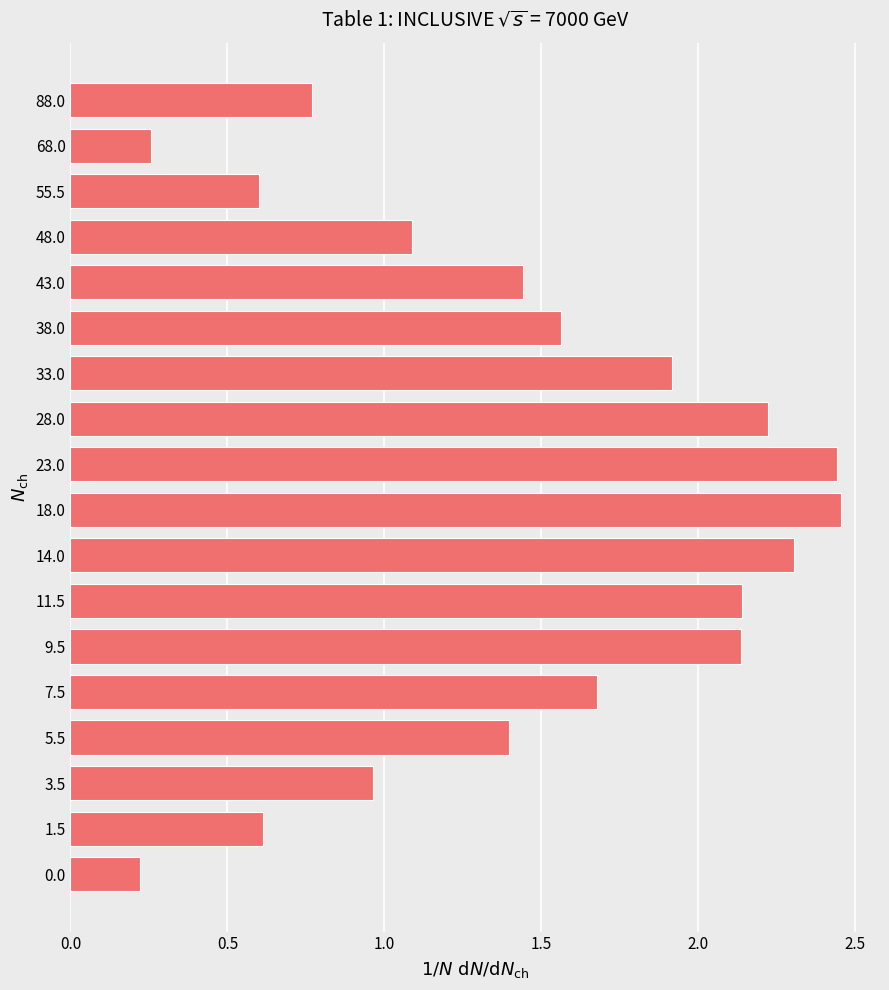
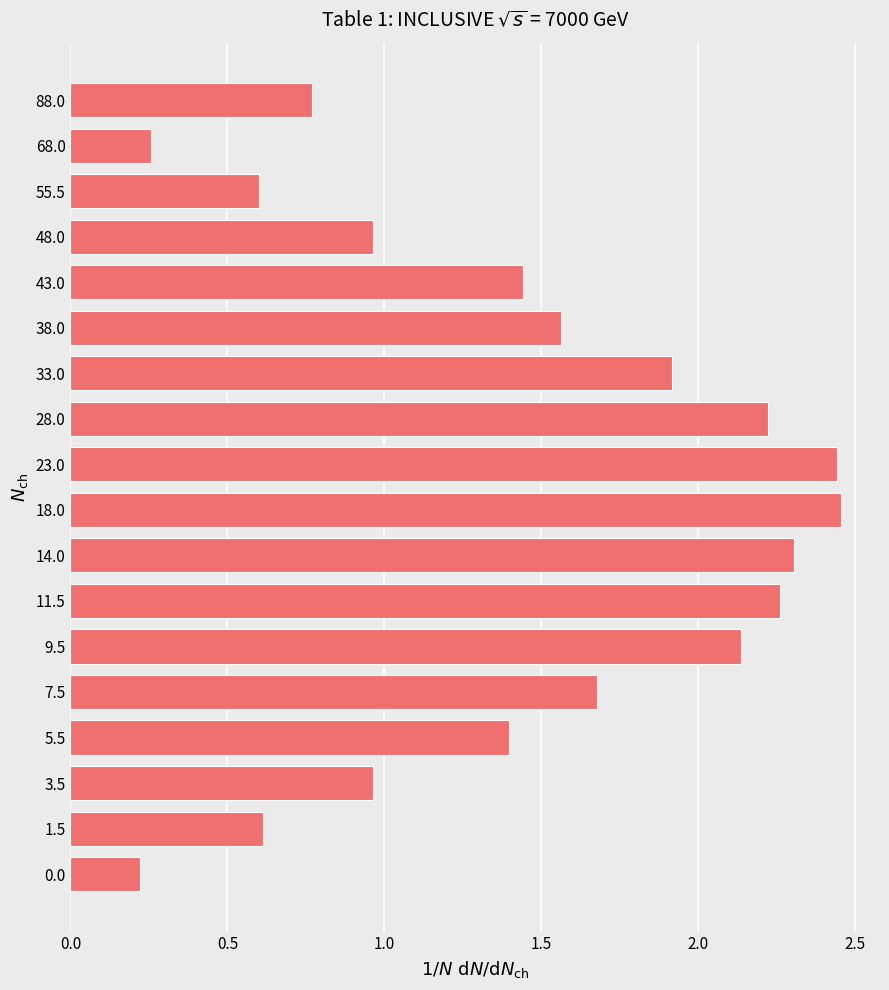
48.0: 1.09 -> 0.96
11.5: 2.14 -> 2.26
